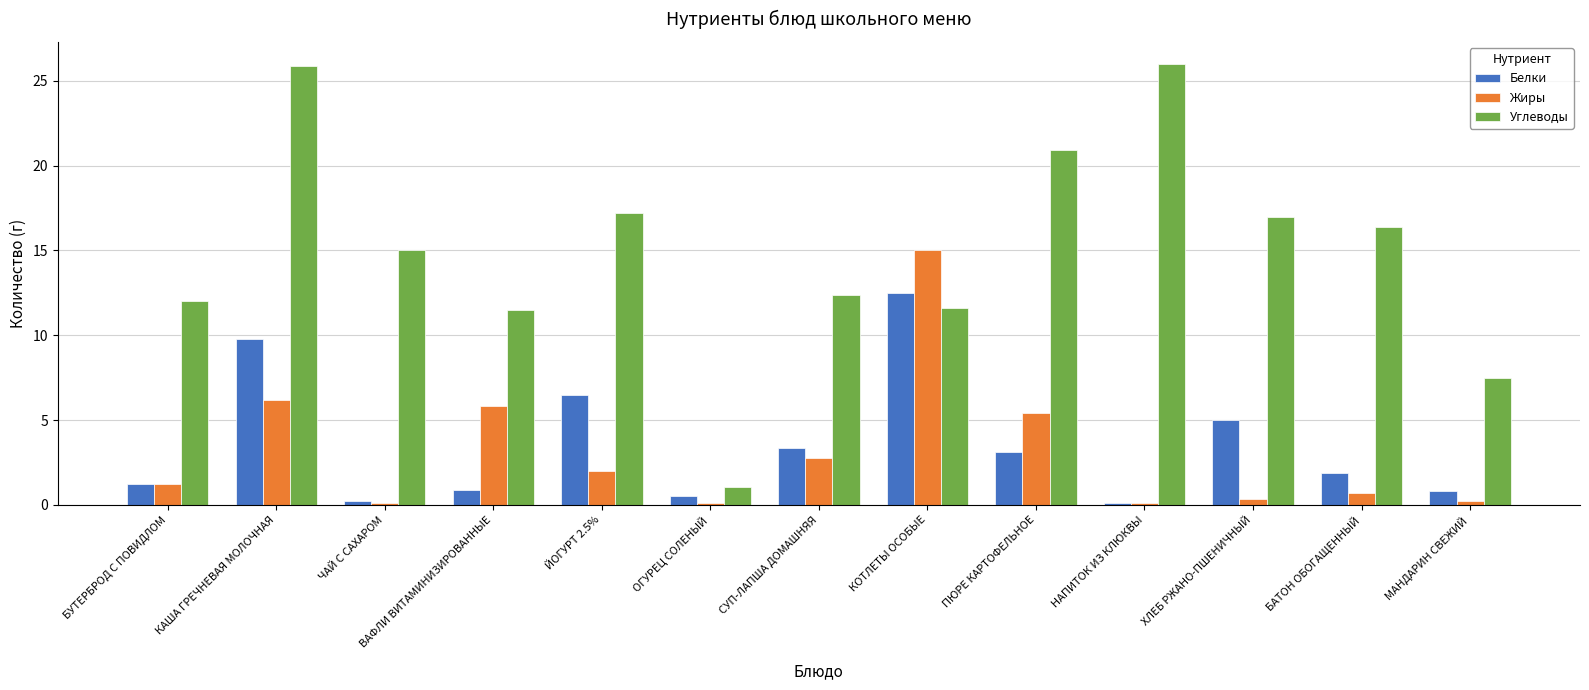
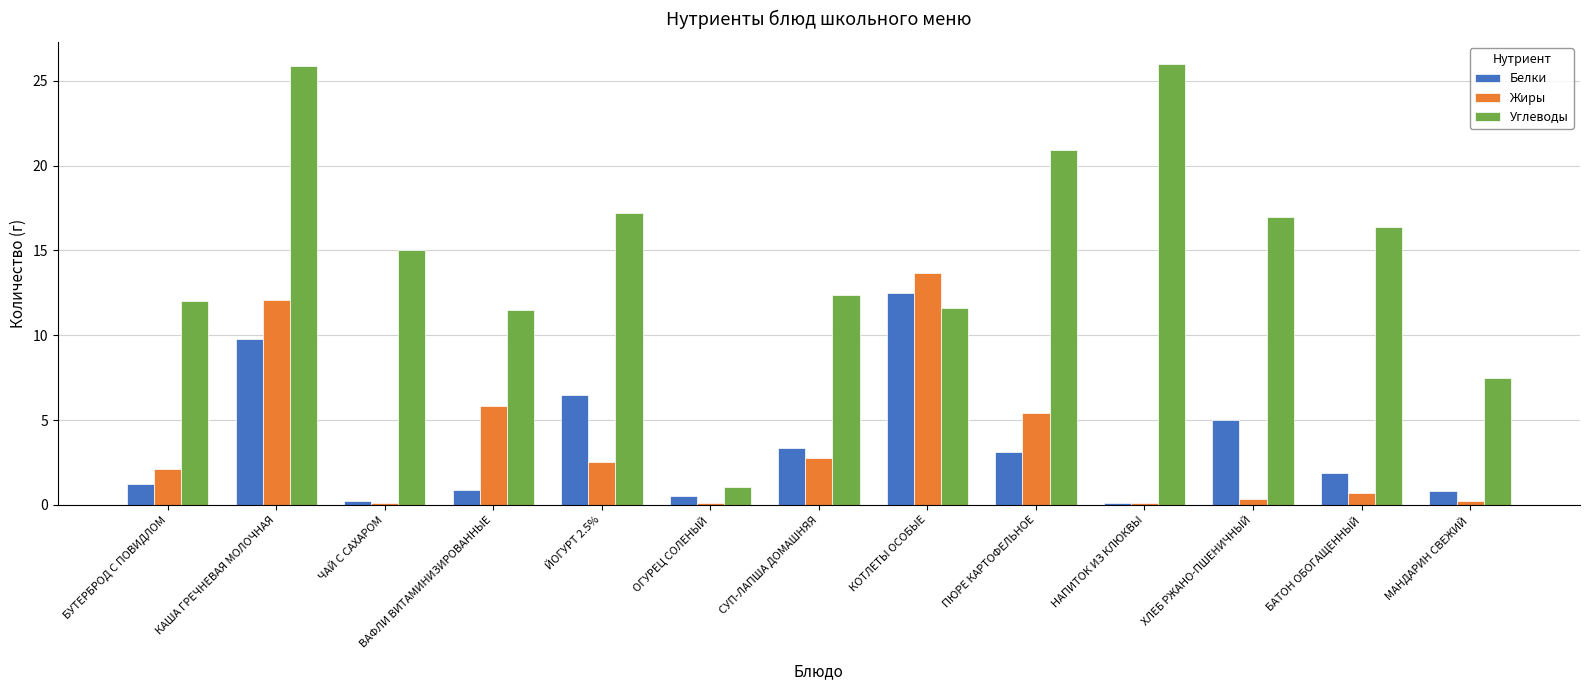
Жиры, БУТЕРБРОД С ПОВИДЛОМ: 1.2 -> 2.1
Жиры, КАША ГРЕЧНЕВАЯ МОЛОЧНАЯ: 6.2 -> 12.1
Жиры, ЙОГУРТ 2.5%: 2.0 -> 2.5
Жиры, КОТЛЕТЫ ОСОБЫЕ: 15.1 -> 13.7
